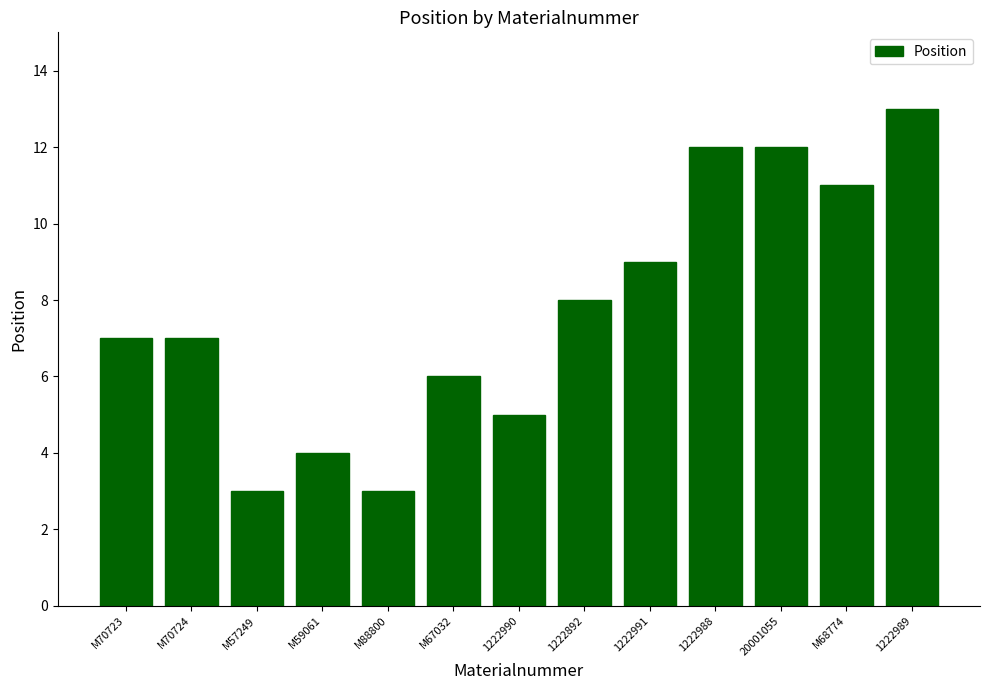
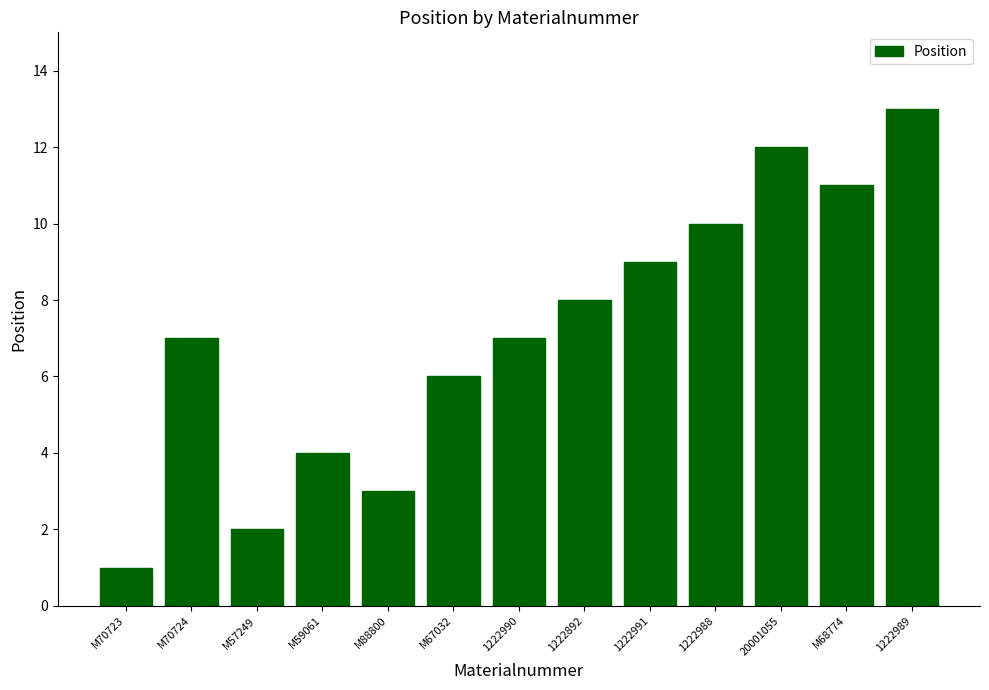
M70723: 7 -> 1
M57249: 3 -> 2
1222990: 5 -> 7
1222988: 12 -> 10
